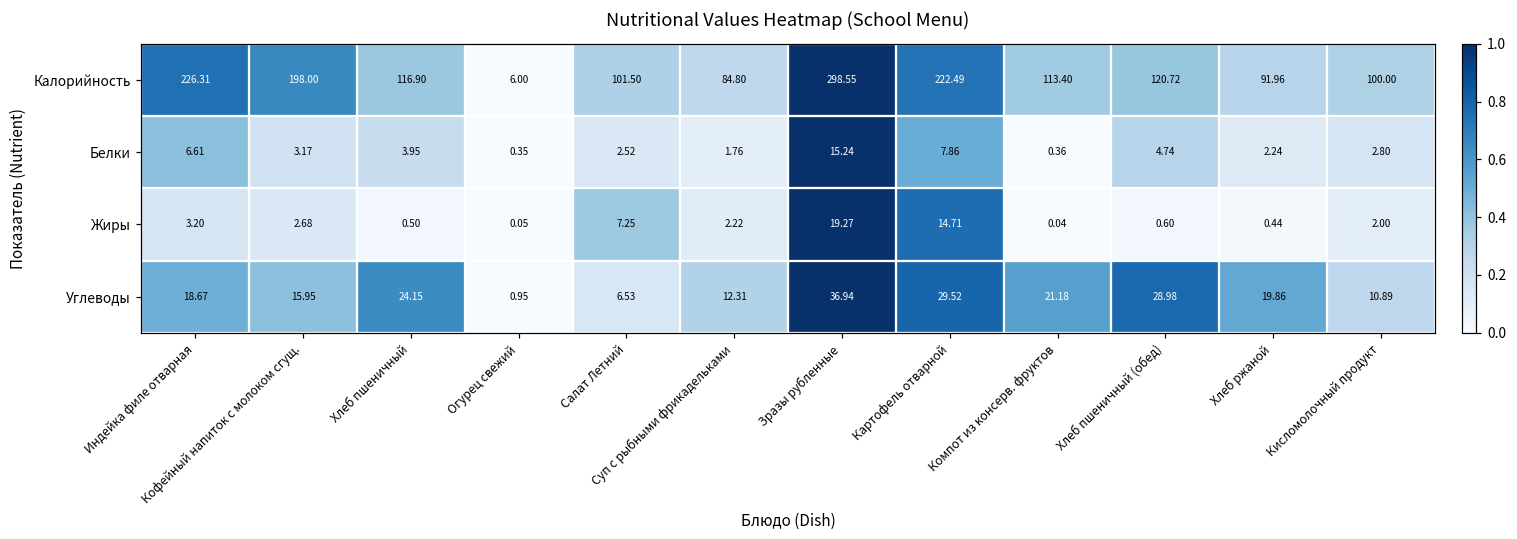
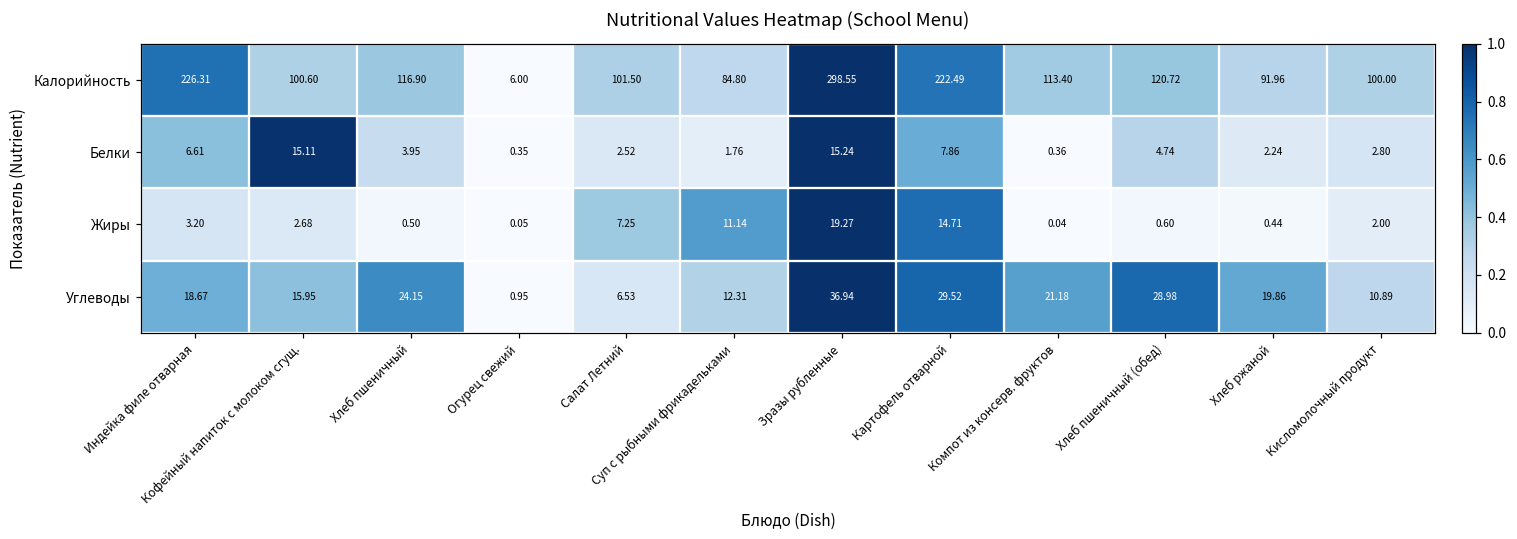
Калорийность, Кофейный напиток с молоком сгущ.: 198.00 -> 100.60
Белки, Кофейный напиток с молоком сгущ.: 3.17 -> 15.11
Жиры, Суп с рыбными фрикадельками: 2.22 -> 11.14
